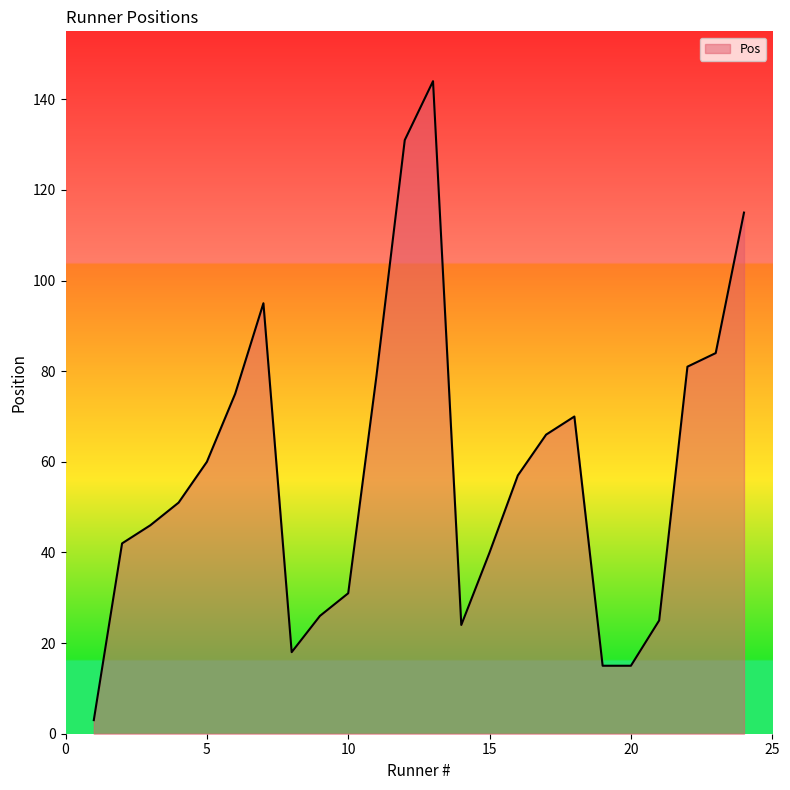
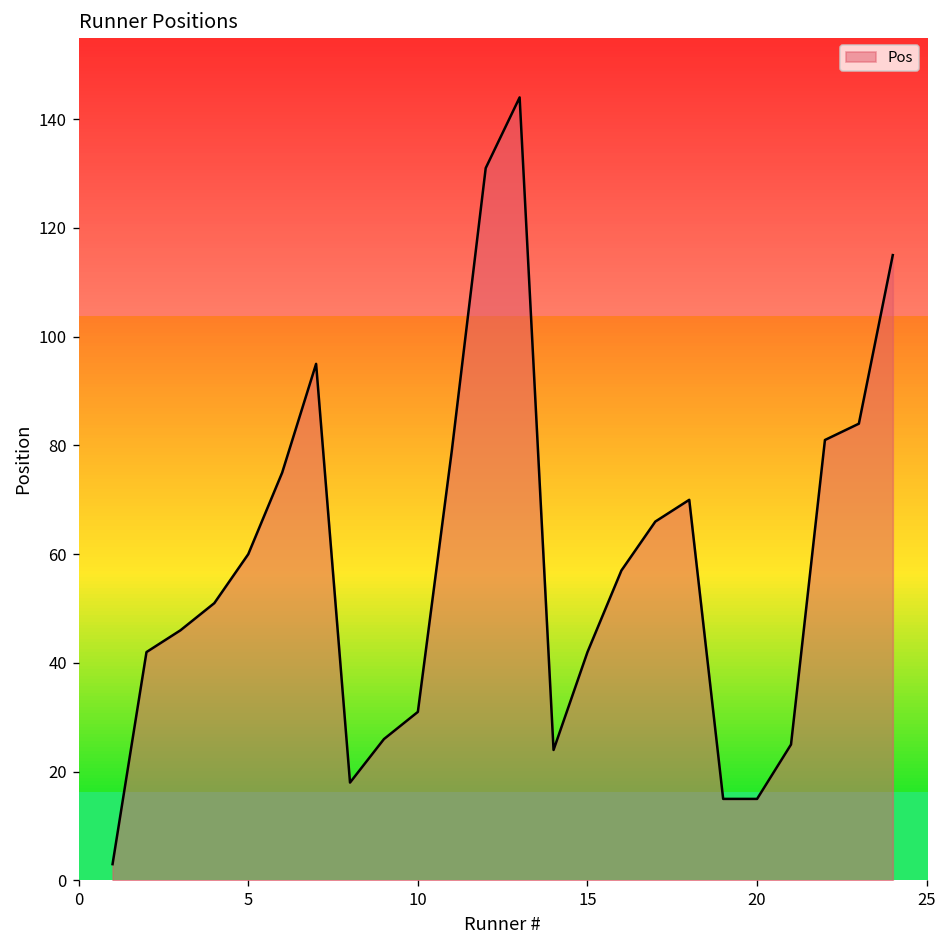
15: 40 -> 42
